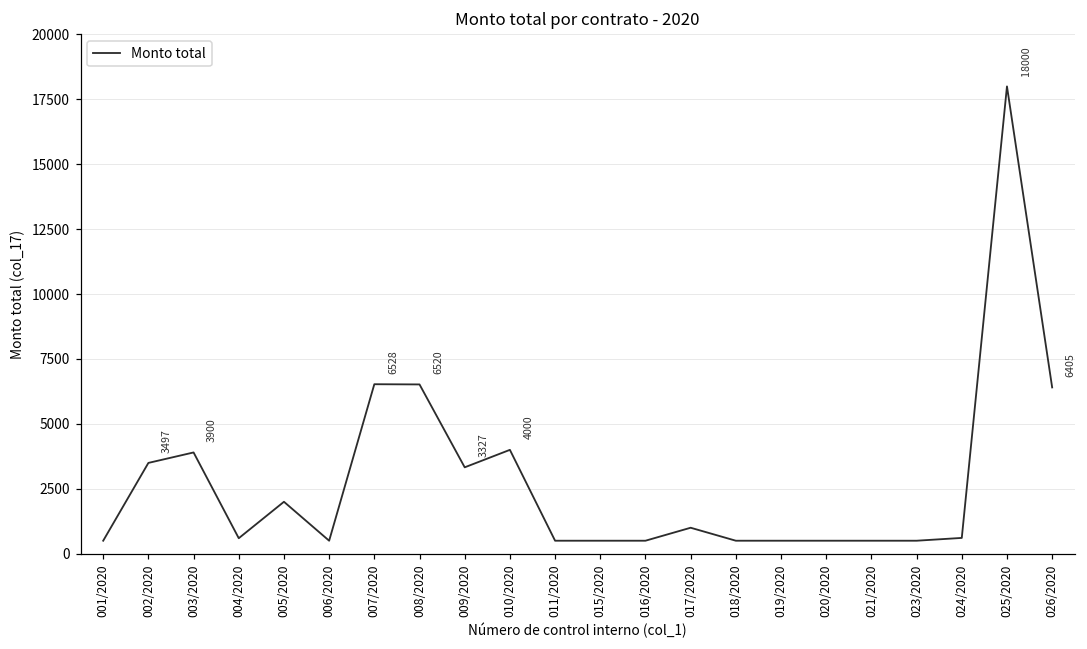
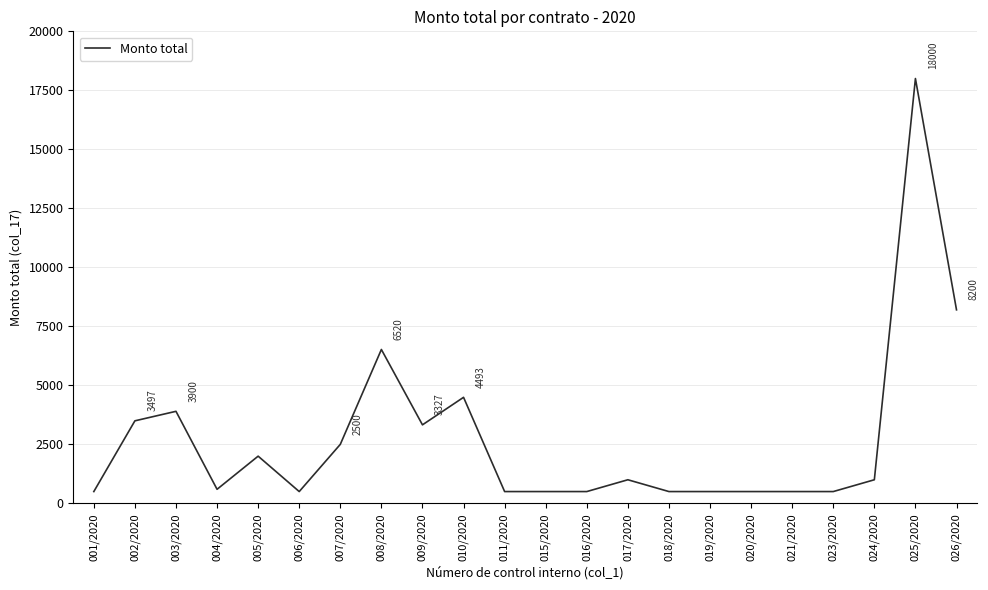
007/2020: 6528 -> 2500
010/2020: 4000 -> 4493
024/2020: 600 -> 1000
026/2020: 6405 -> 8200
